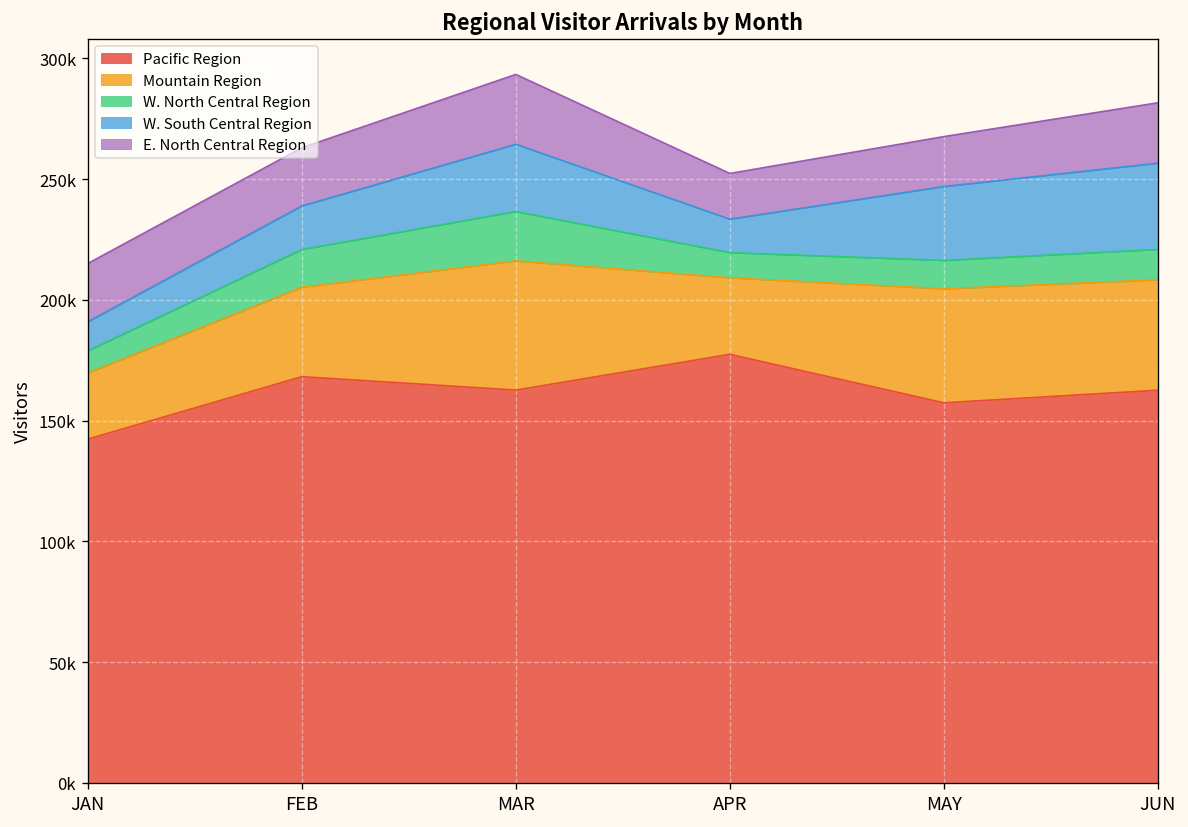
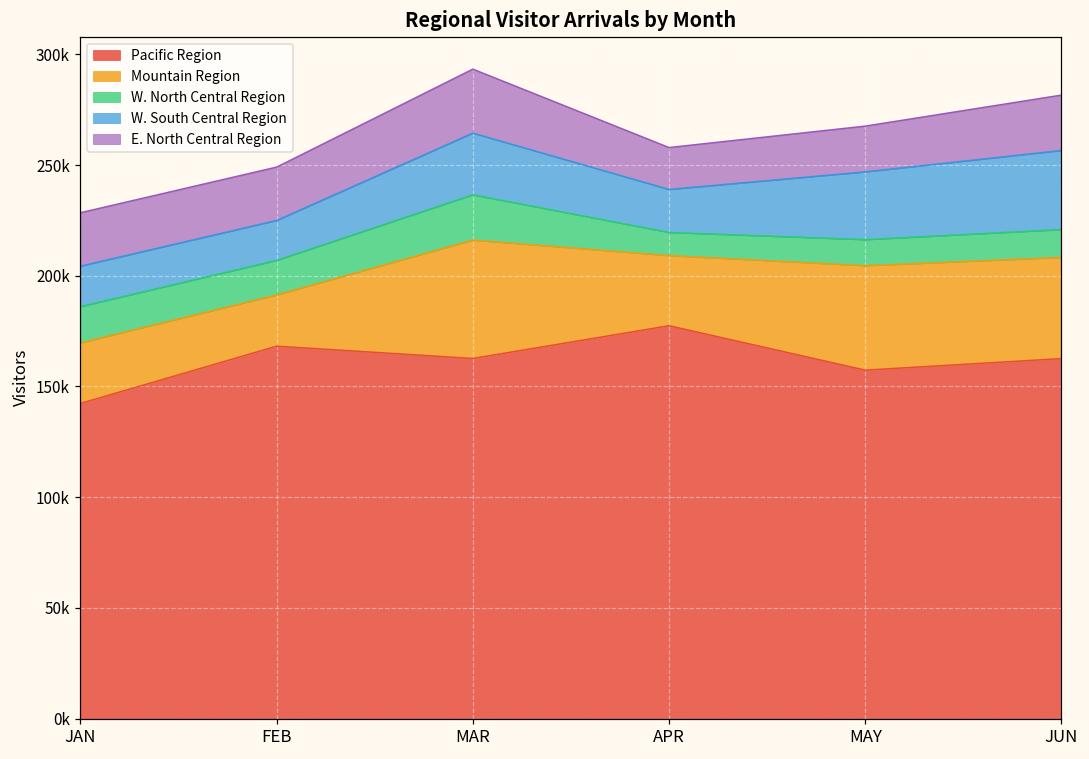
W. North Central Region, JAN: 9000 -> 16000
W. South Central Region, JAN: 12000 -> 18000
Mountain Region, FEB: 37000 -> 23000
W. South Central Region, APR: 14000 -> 19000
